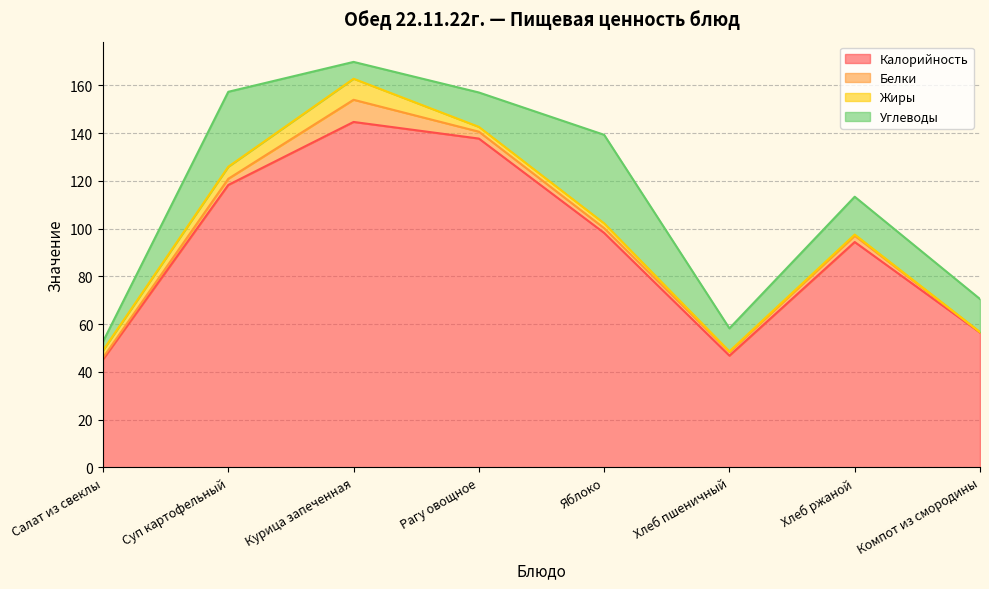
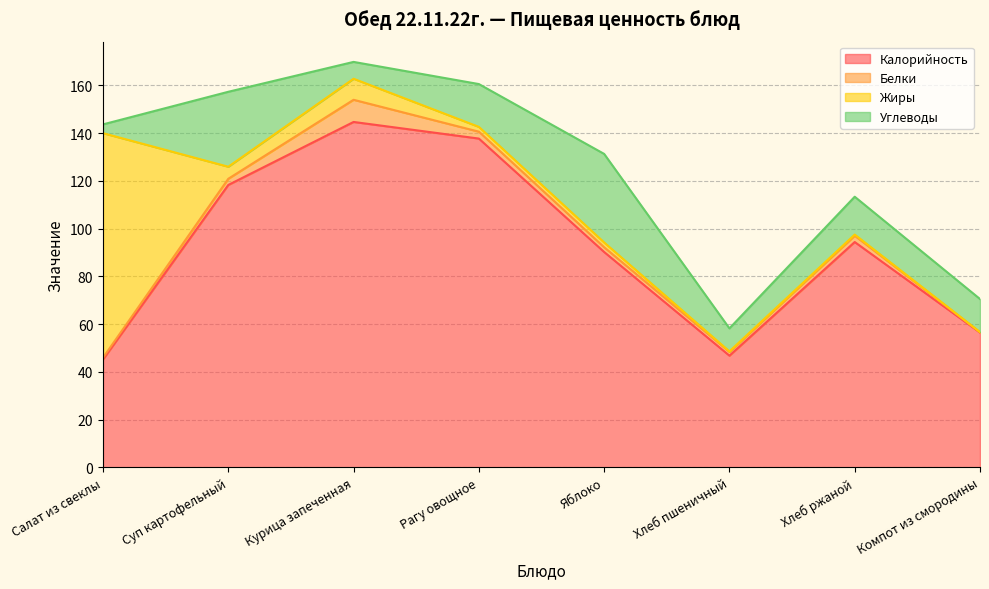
Жиры, Салат из свеклы: 3 -> 94
Углеводы, Рагу овощное: 14 -> 18
Калорийность, Яблоко: 98 -> 90
